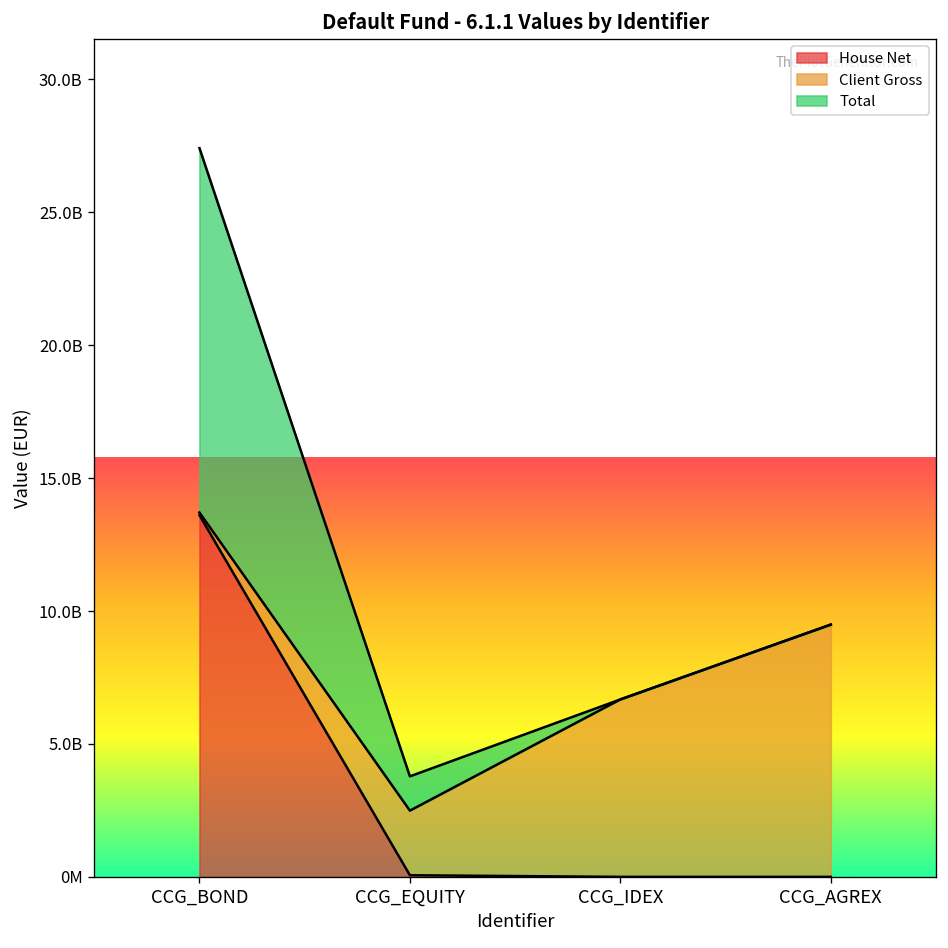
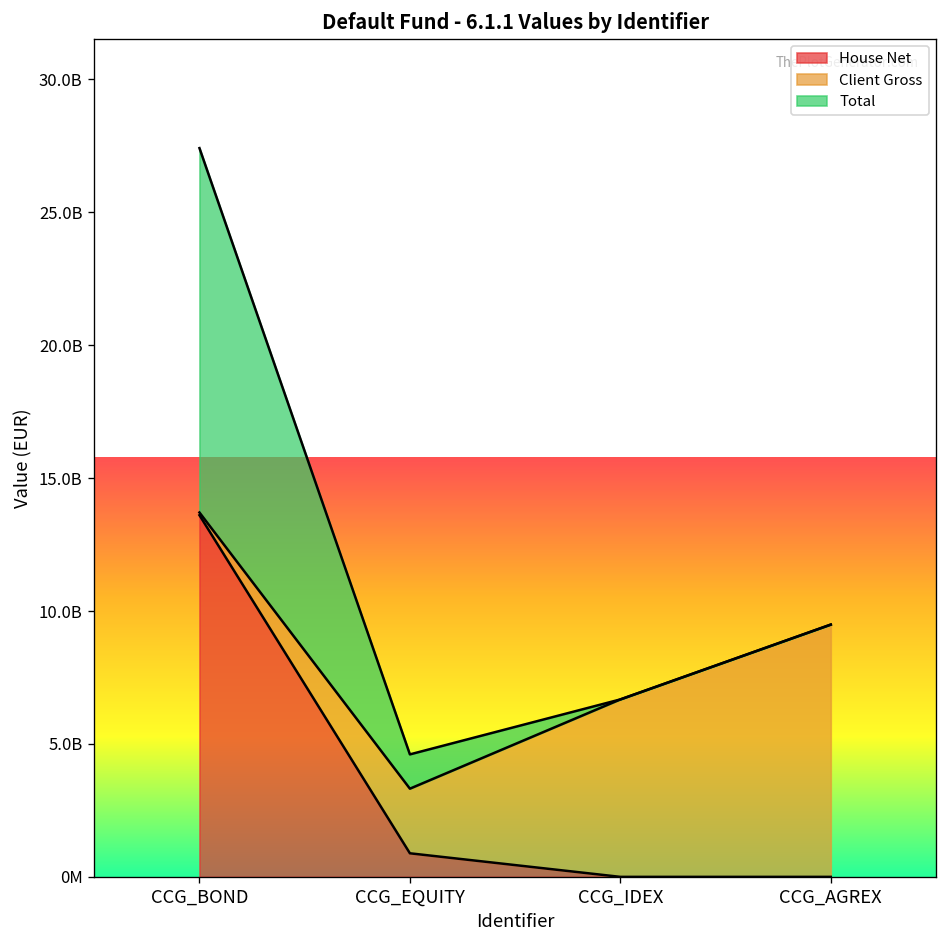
House Net, CCG_EQUITY: 100000000 -> 900000000
